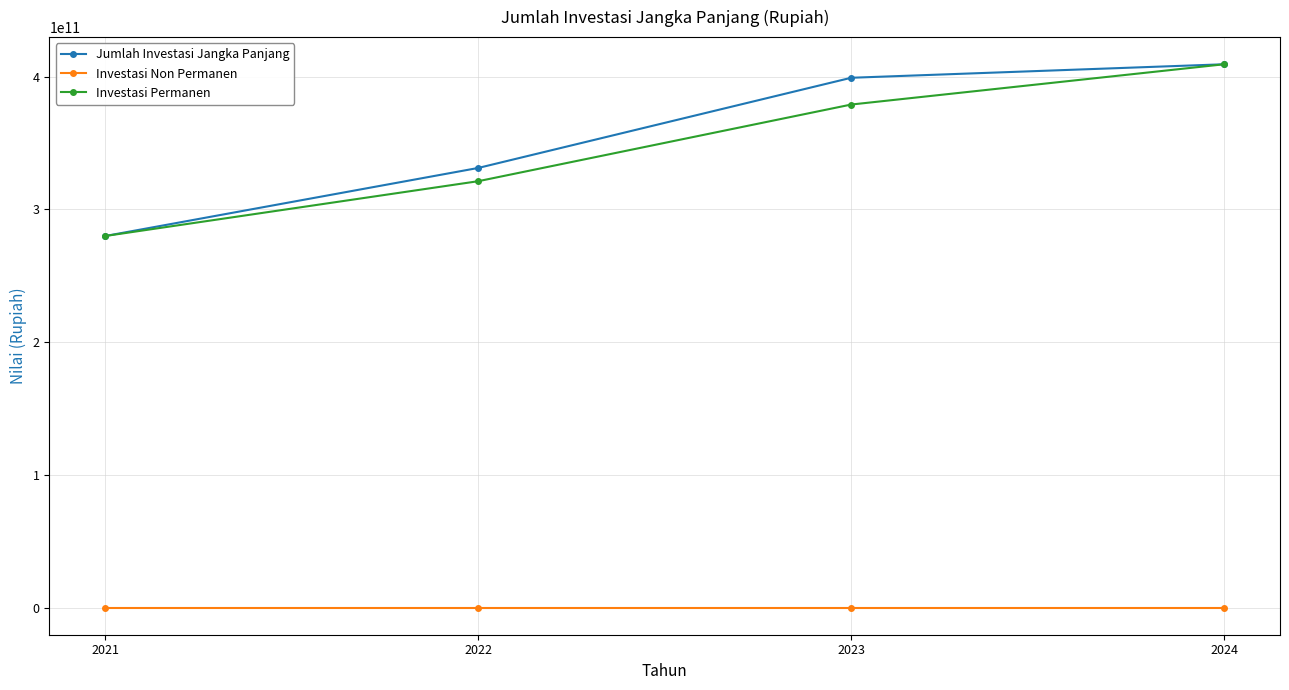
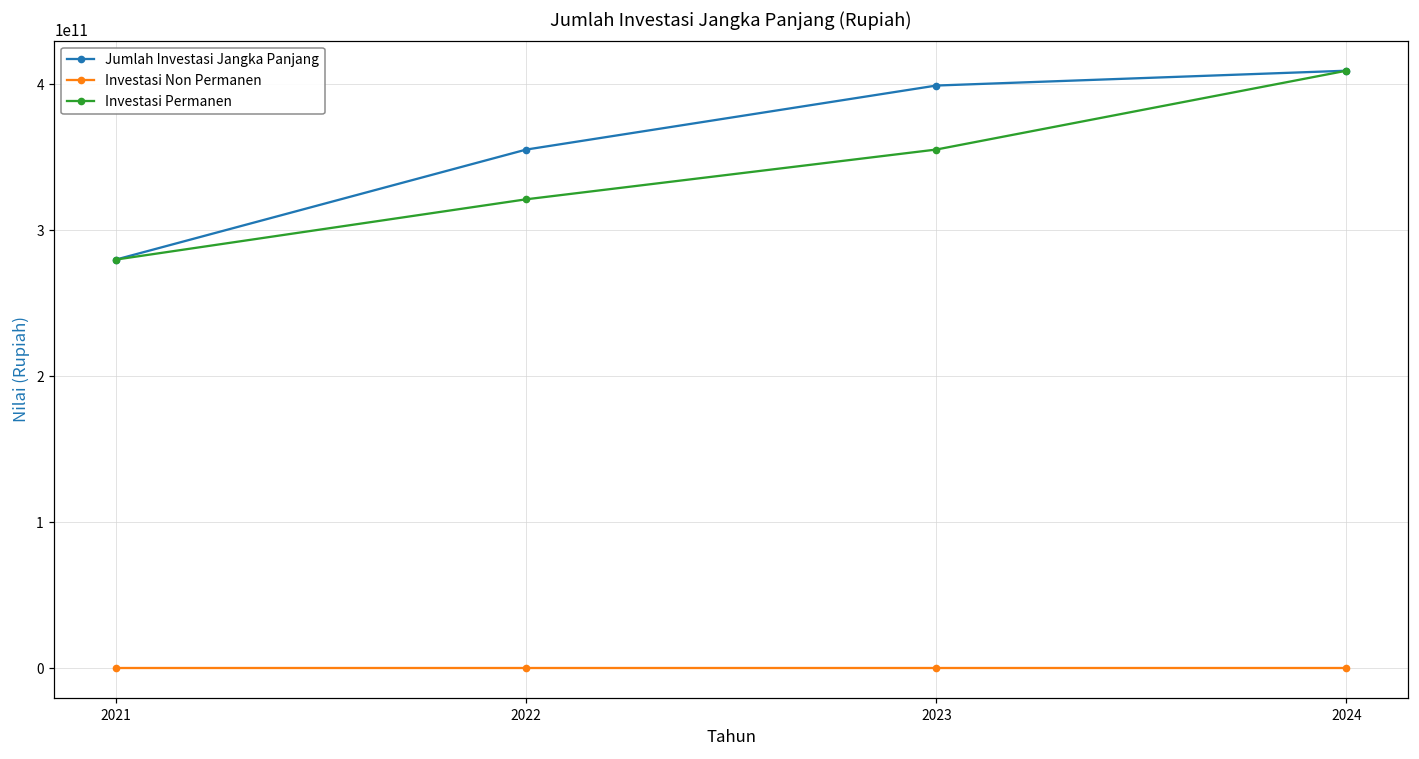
Jumlah Investasi Jangka Panjang, 2022: 331000000000 -> 355000000000
Investasi Permanen, 2023: 379000000000 -> 355000000000
